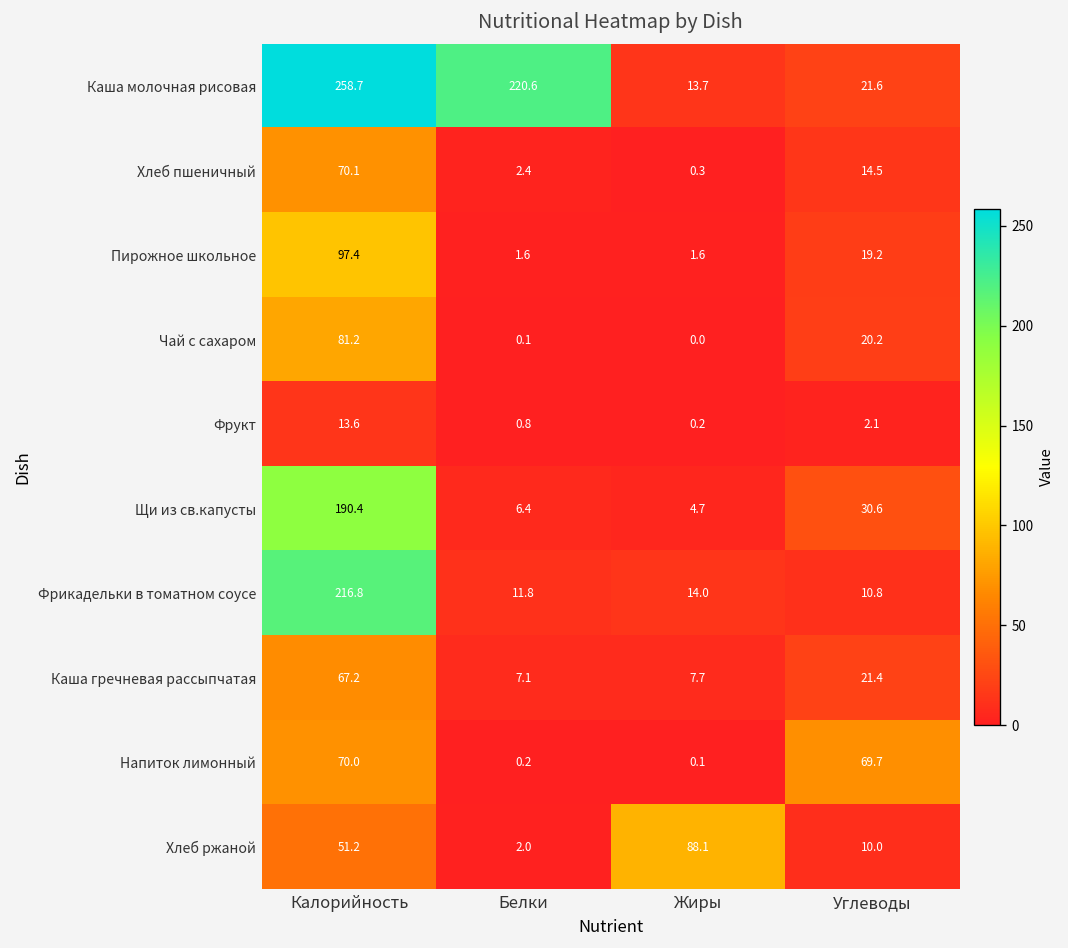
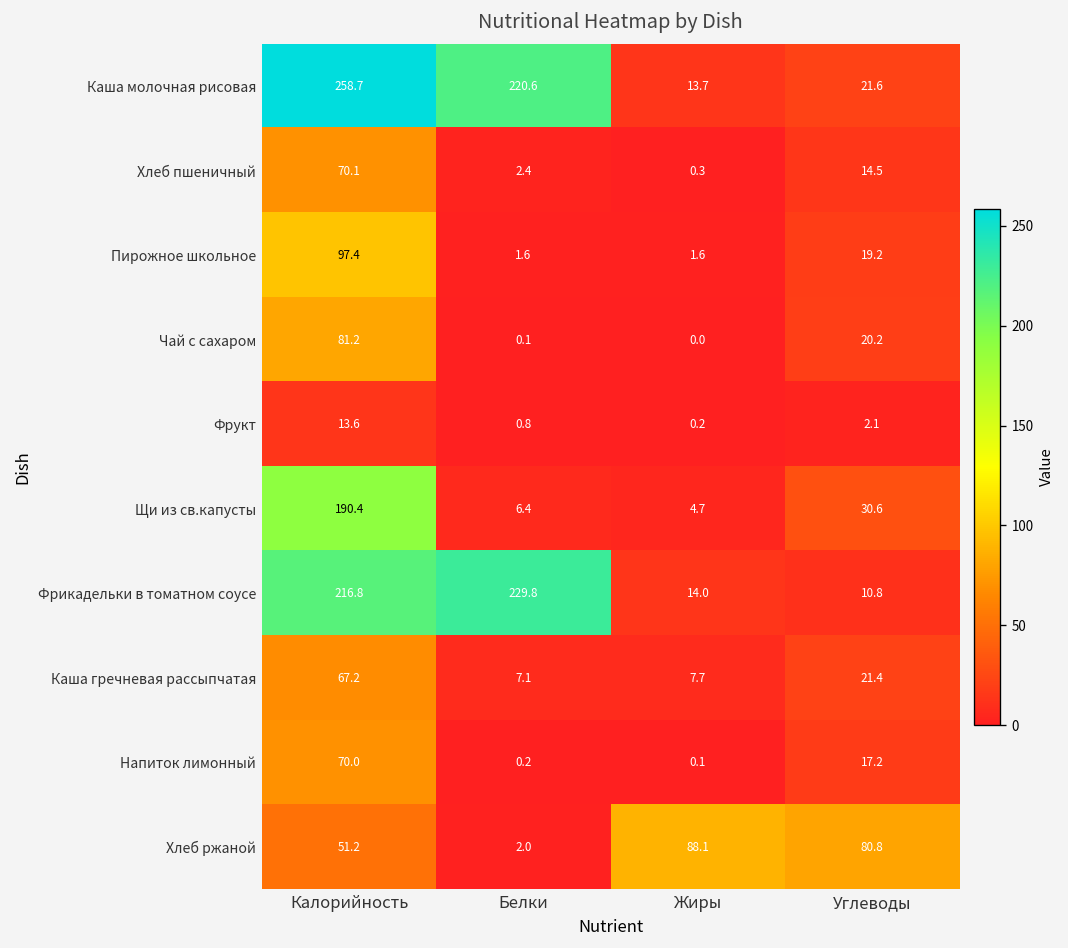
Фрикадельки в томатном соусе, Белки: 11.8 -> 229.8
Напиток лимонный, Углеводы: 69.7 -> 17.2
Хлеб ржаной, Углеводы: 10.0 -> 80.8
